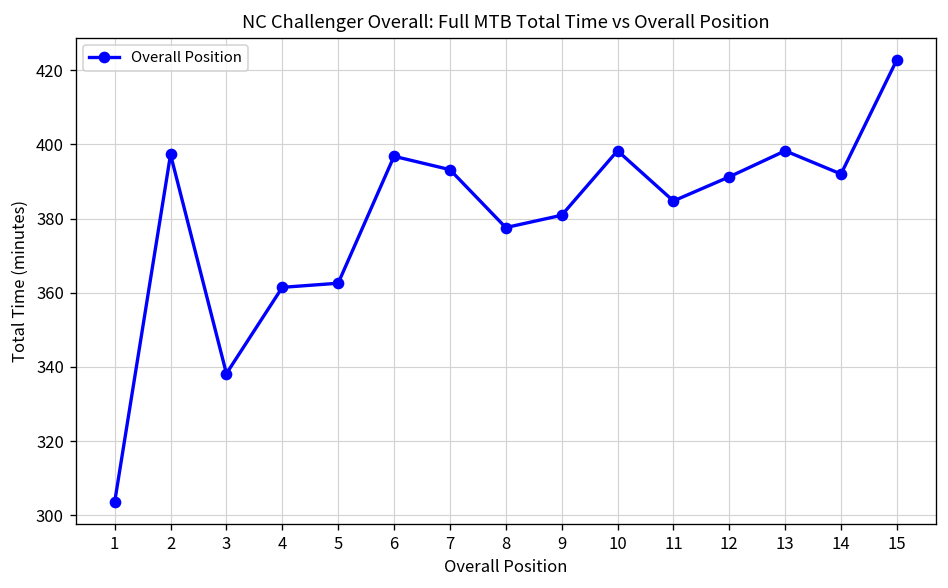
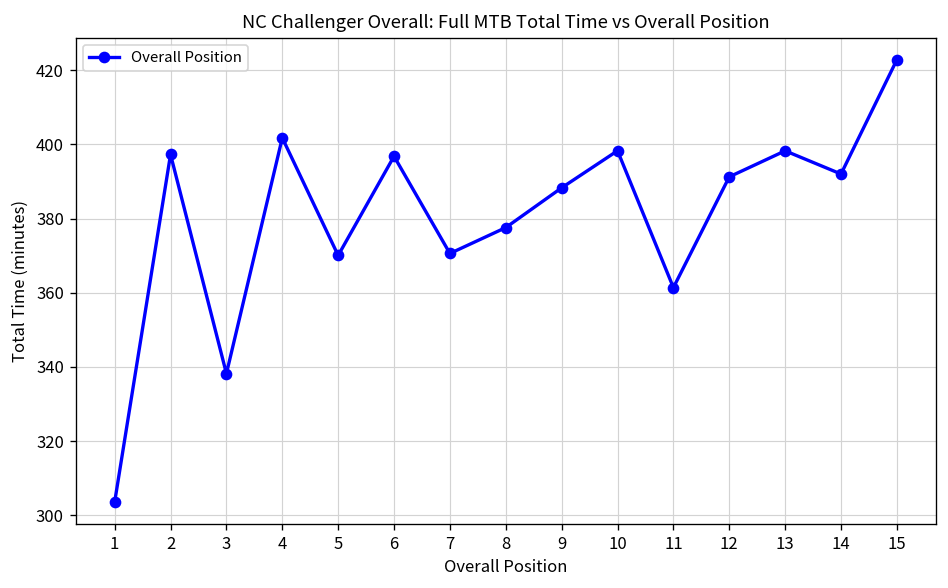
4: 361 -> 402
5: 363 -> 370
7: 393 -> 371
9: 381 -> 388
11: 385 -> 361
